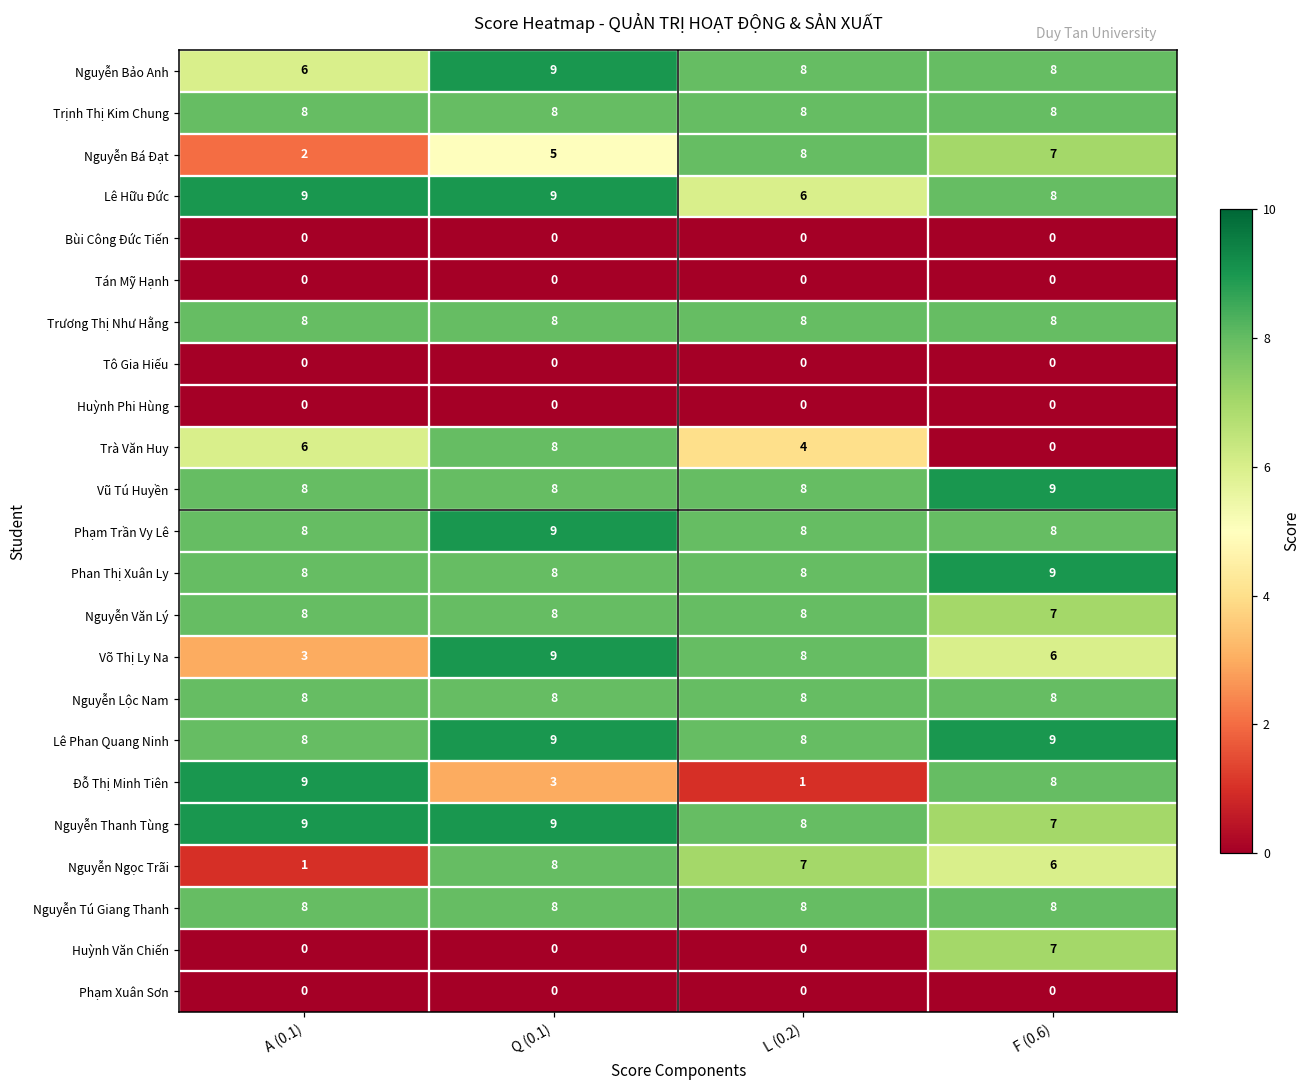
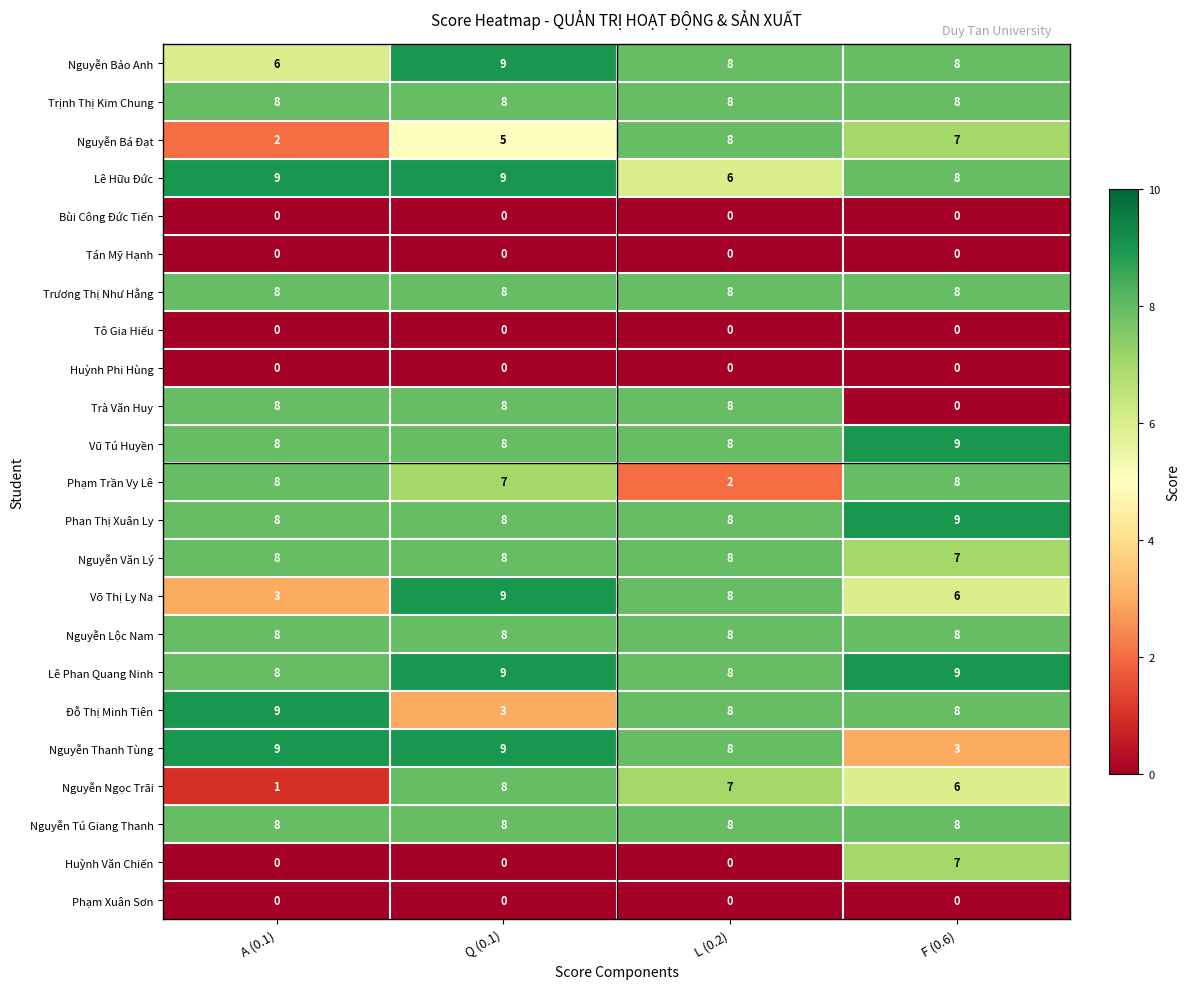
Trà Văn Huy, A (0.1): 6 -> 8
Trà Văn Huy, L (0.2): 4 -> 8
Phạm Trần Vy Lê, Q (0.1): 9 -> 7
Phạm Trần Vy Lê, L (0.2): 8 -> 2
Đỗ Thị Minh Tiên, L (0.2): 1 -> 8
Nguyễn Thanh Tùng, F (0.6): 7 -> 3
